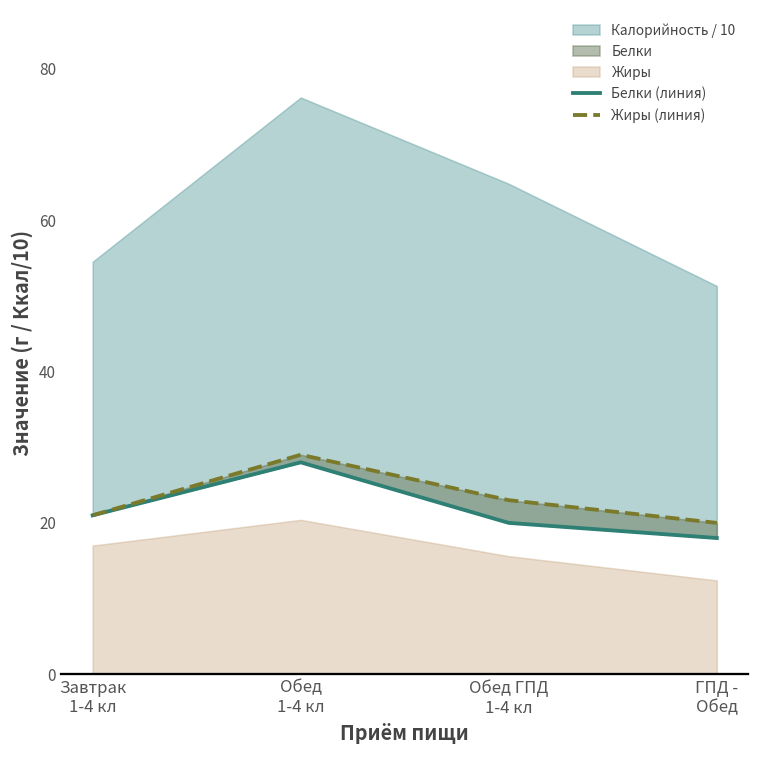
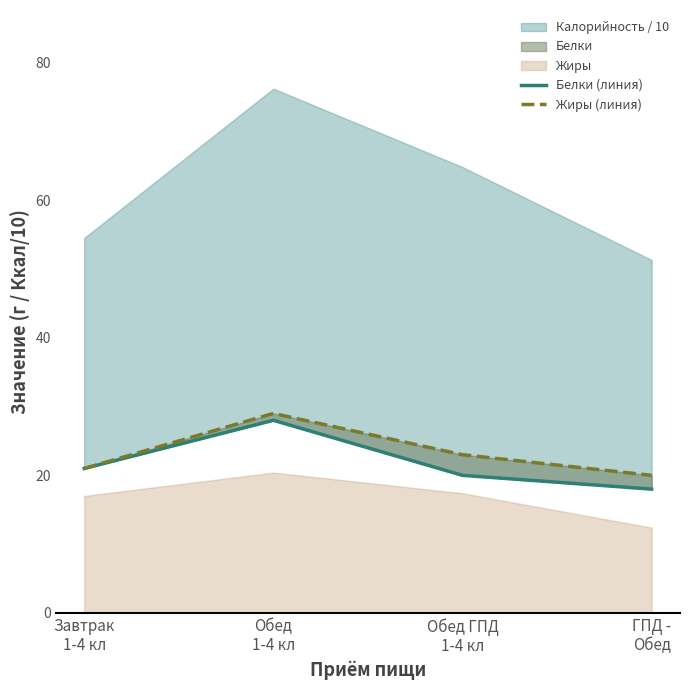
Жиры, Обед ГПД 1-4 кл: 16 -> 17
